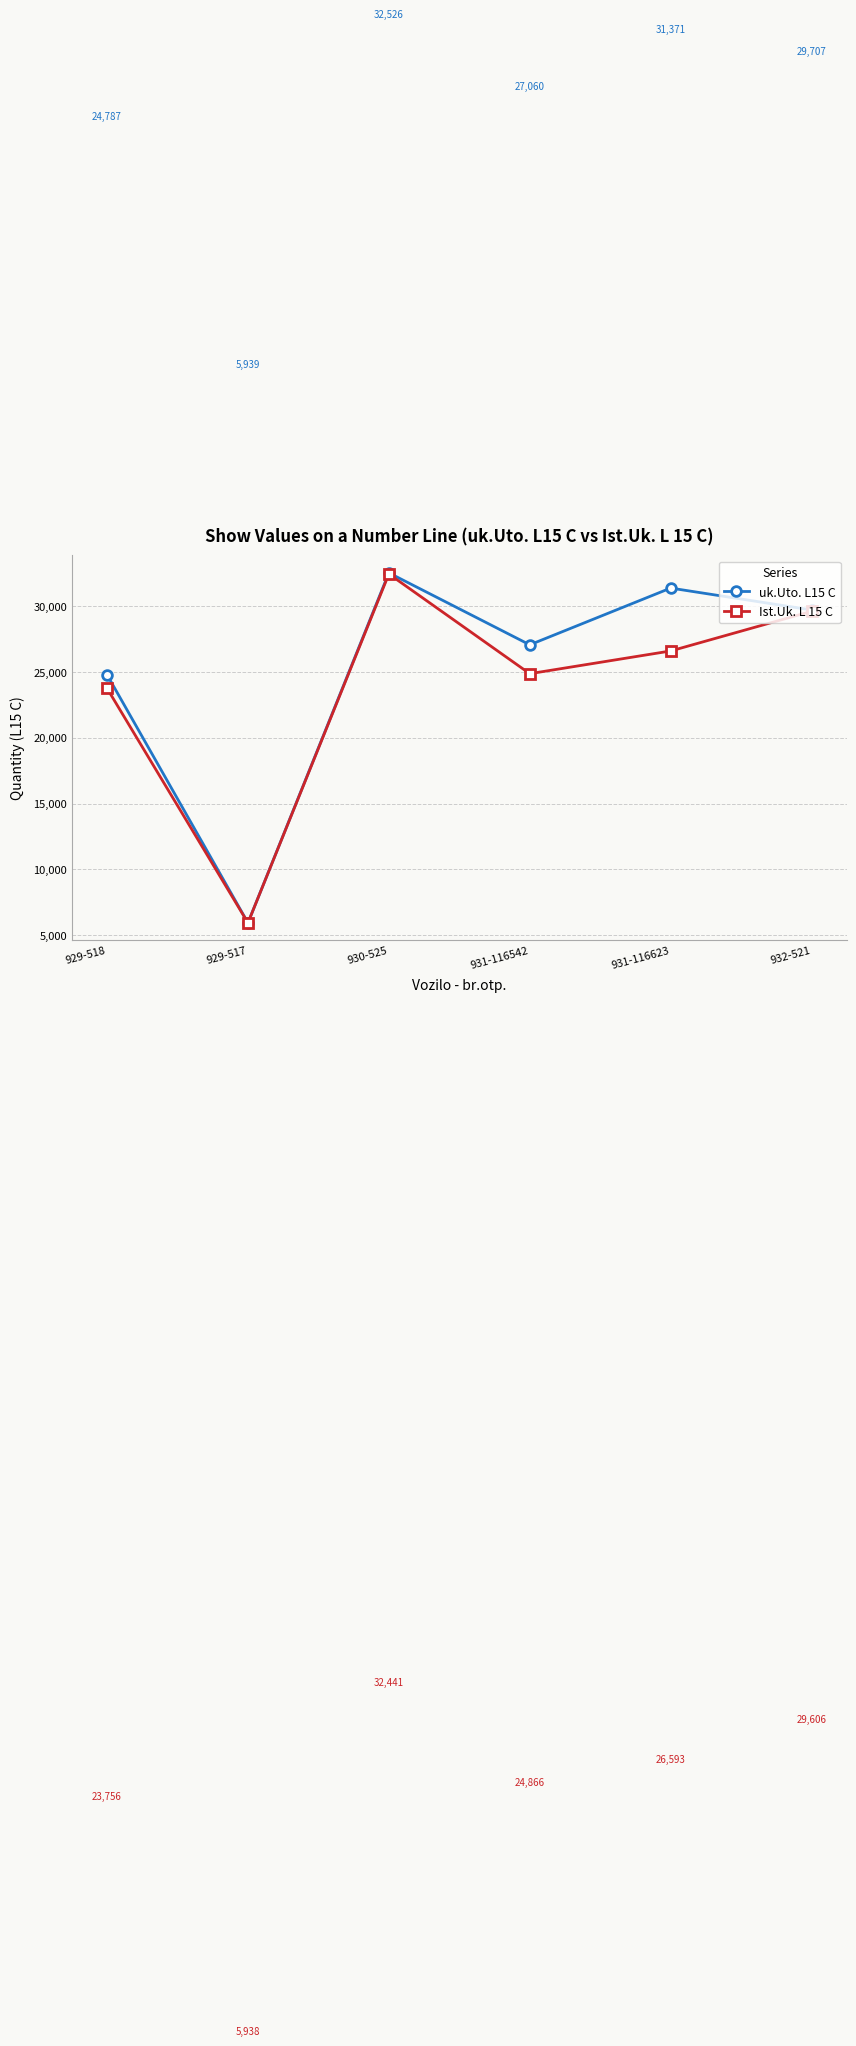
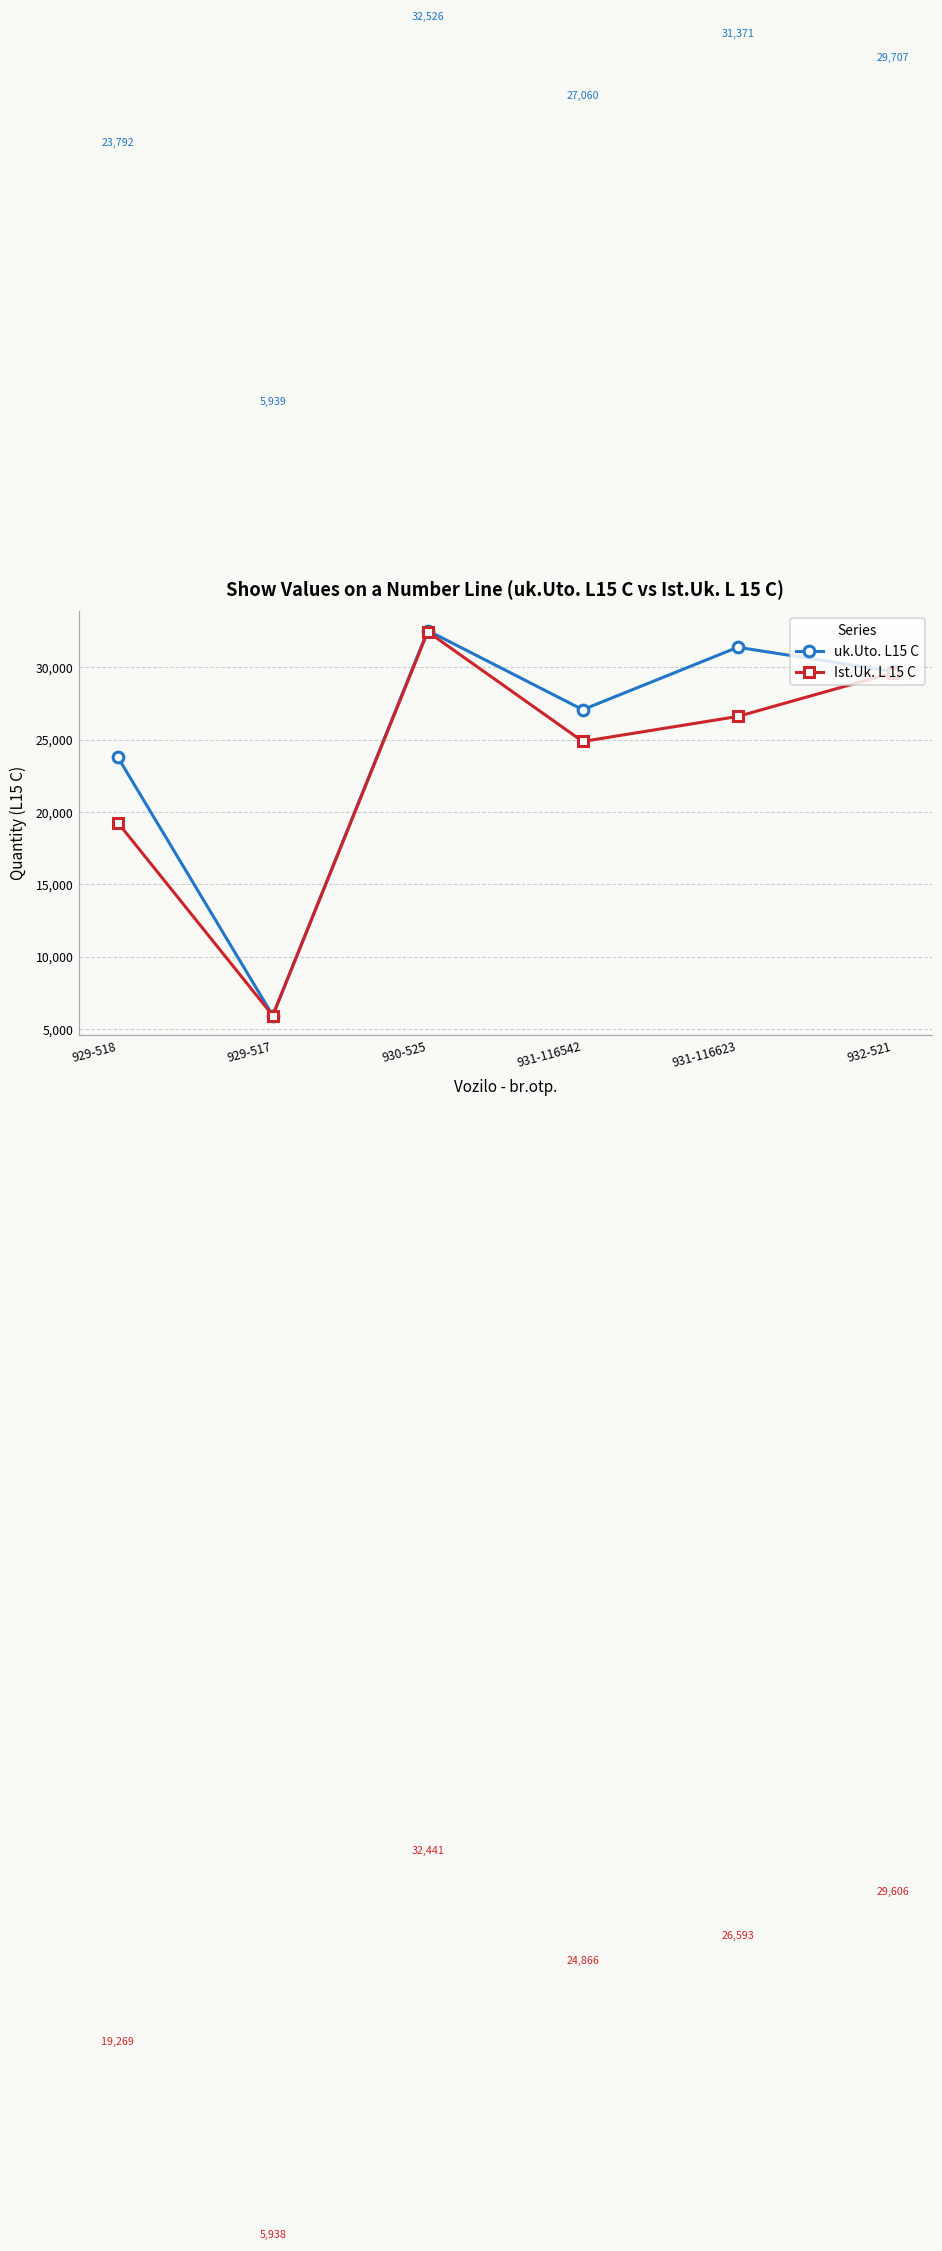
uk.Uto. L15 C, 929-518: 24,787 -> 23,792
Ist.Uk. L 15 C, 929-518: 23,756 -> 19,269
